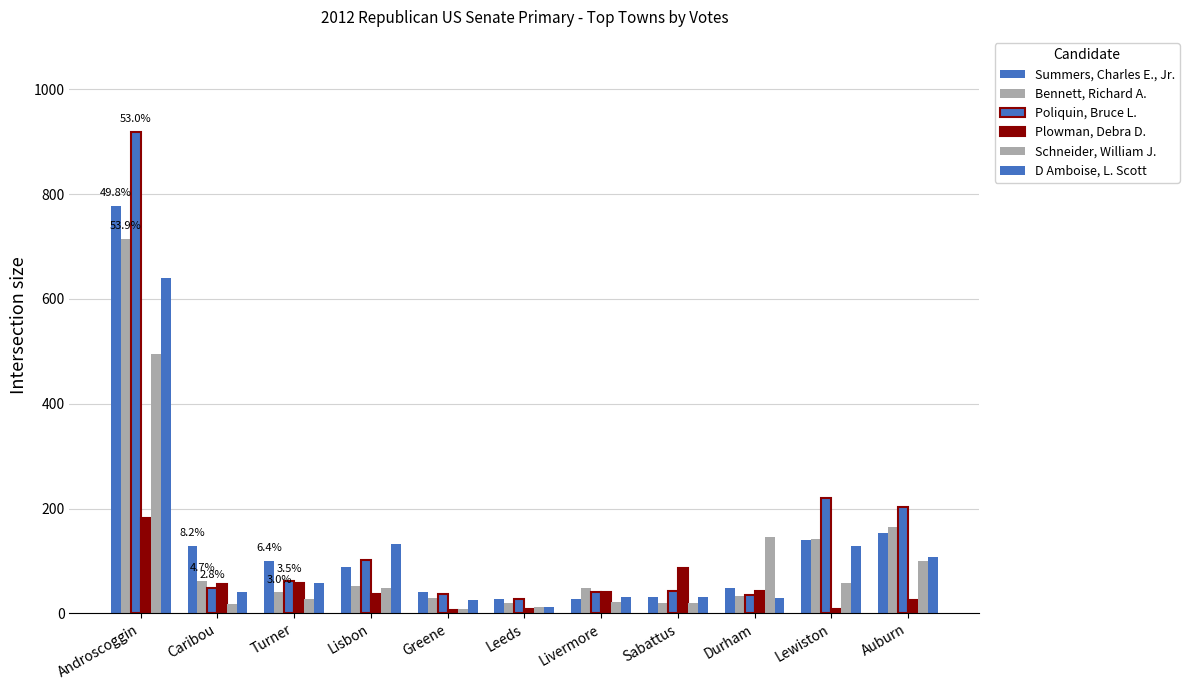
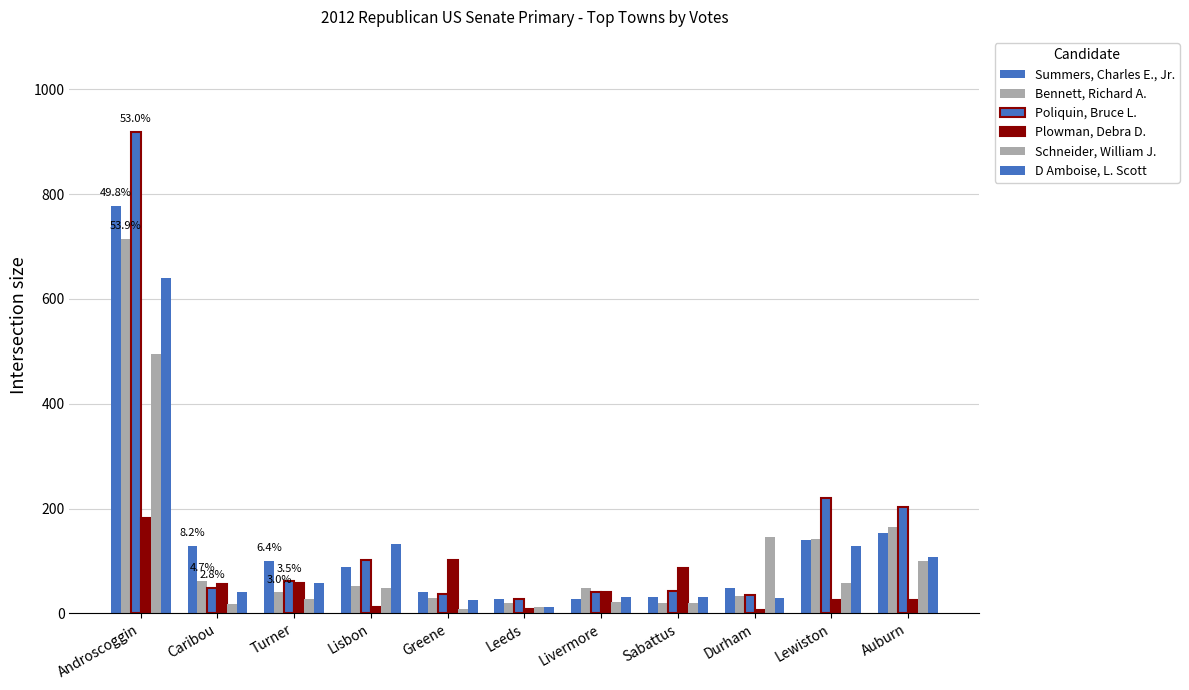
Plowman, Debra D., Lisbon: 40 -> 10
Plowman, Debra D., Greene: 10 -> 100
Plowman, Debra D., Durham: 40 -> 10
Plowman, Debra D., Lewiston: 10 -> 30
